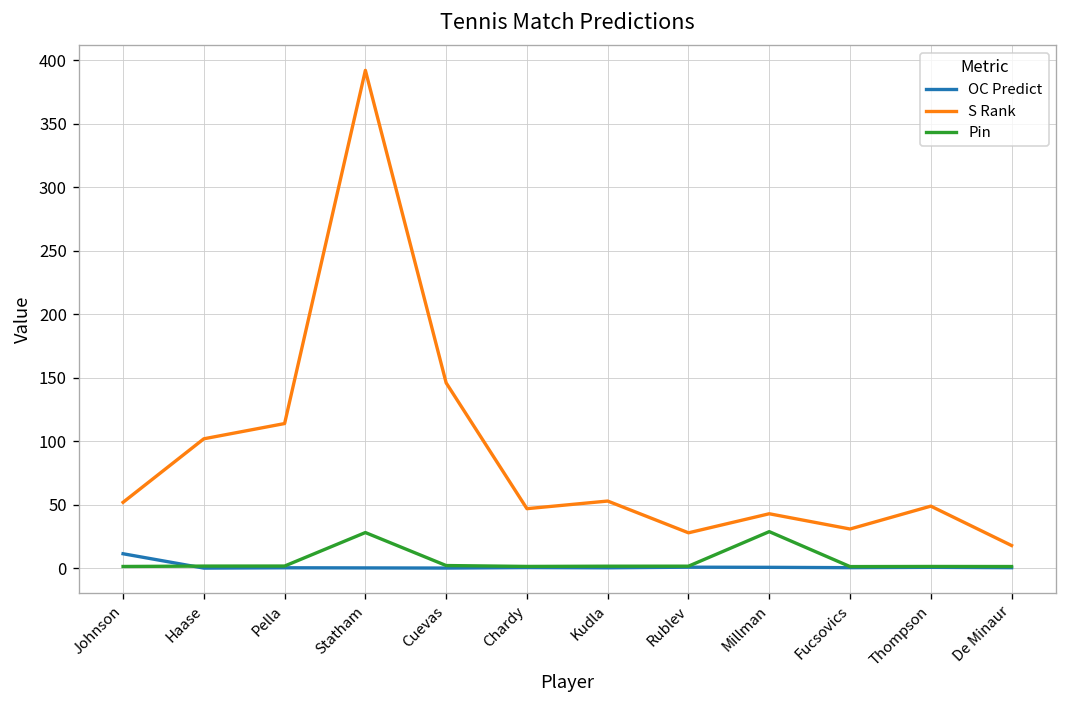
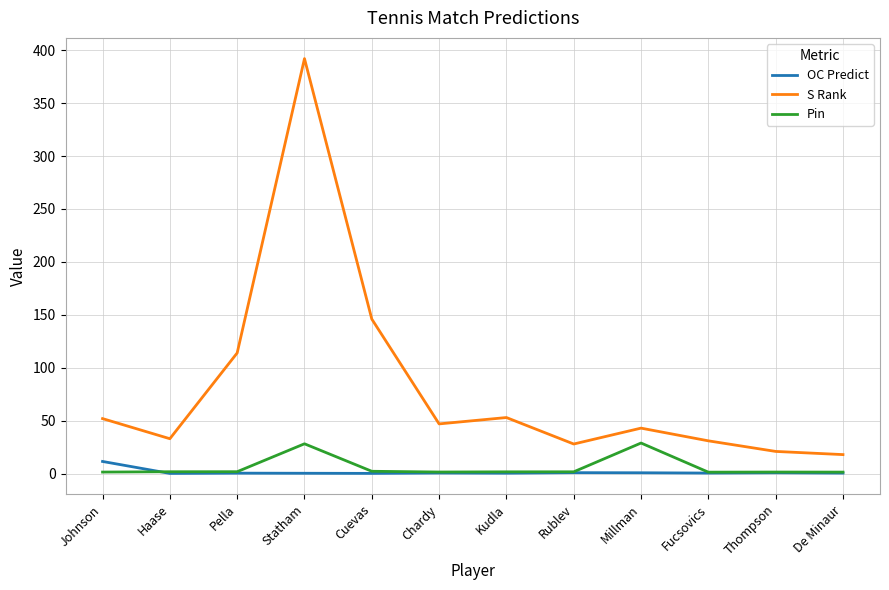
S Rank, Haase: 102 -> 33
S Rank, Thompson: 49 -> 21
